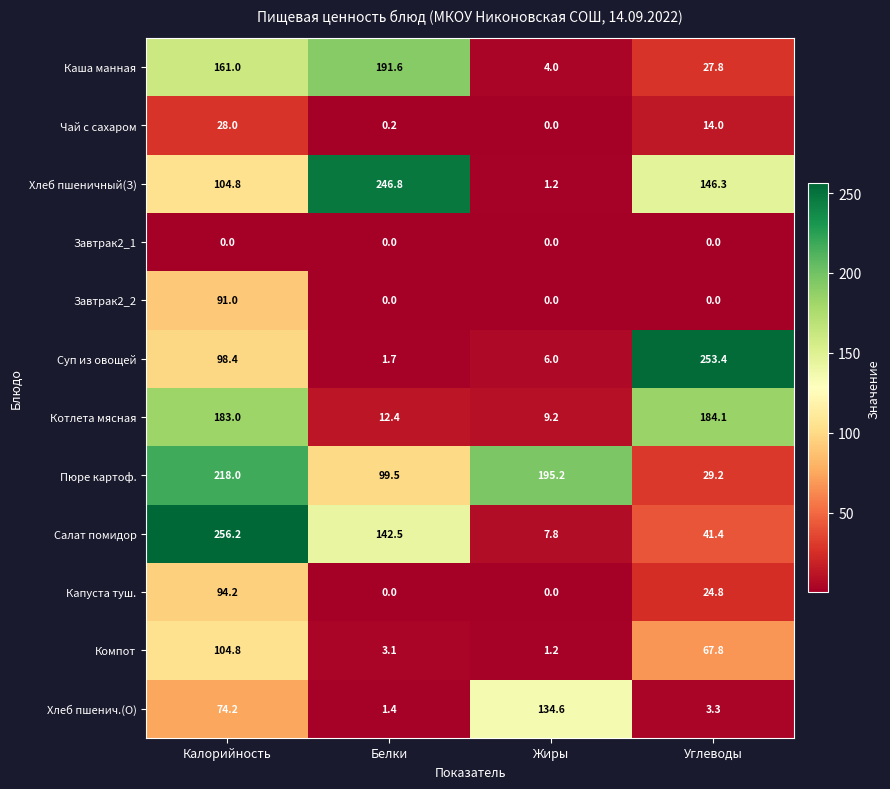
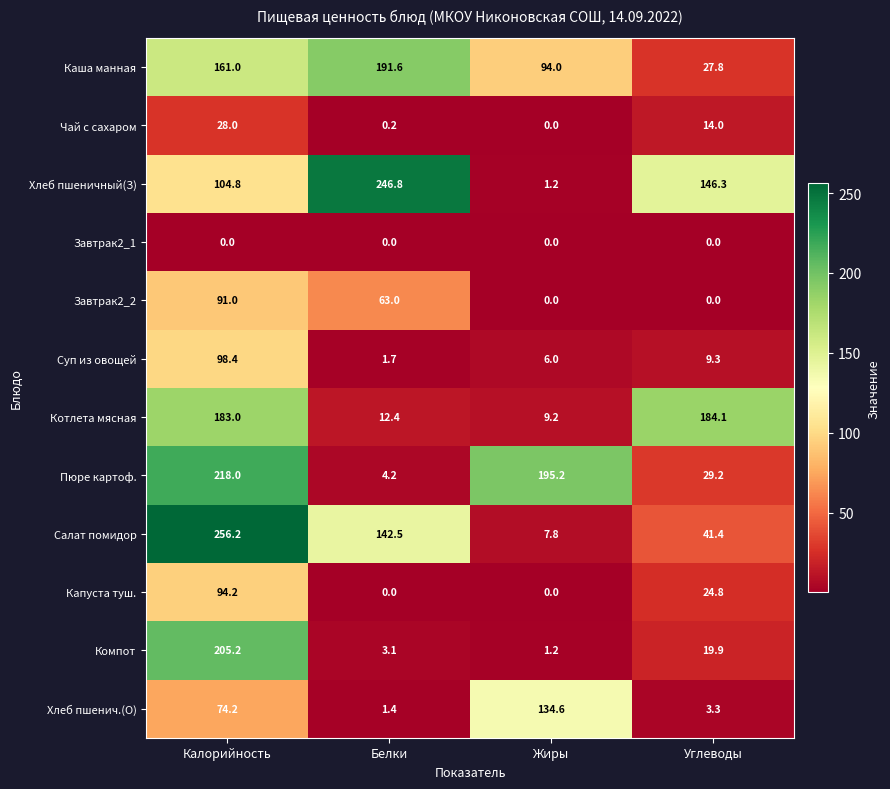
Каша манная, Жиры: 4.0 -> 94.0
Завтрак2_2, Белки: 0.0 -> 63.0
Суп из овощей, Углеводы: 253.4 -> 9.3
Пюре картоф., Белки: 99.5 -> 4.2
Компот, Калорийность: 104.8 -> 205.2
Компот, Углеводы: 67.8 -> 19.9
